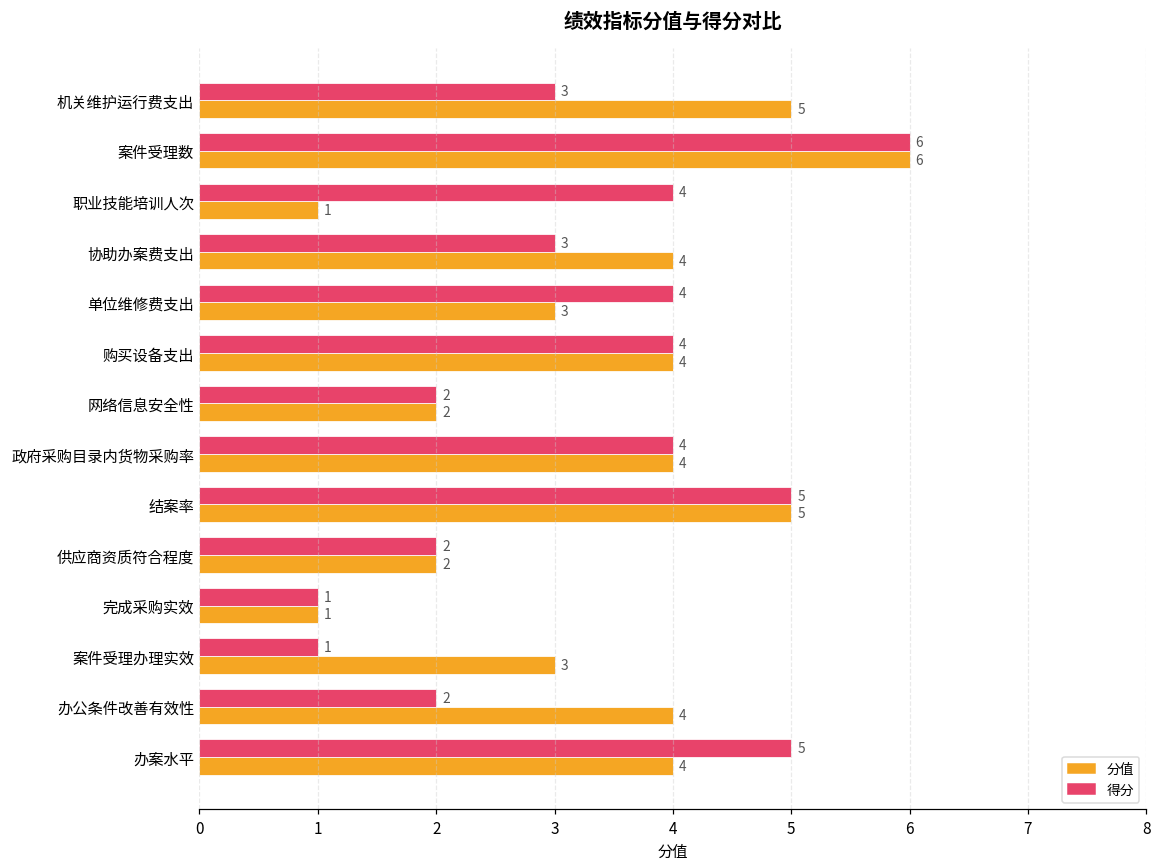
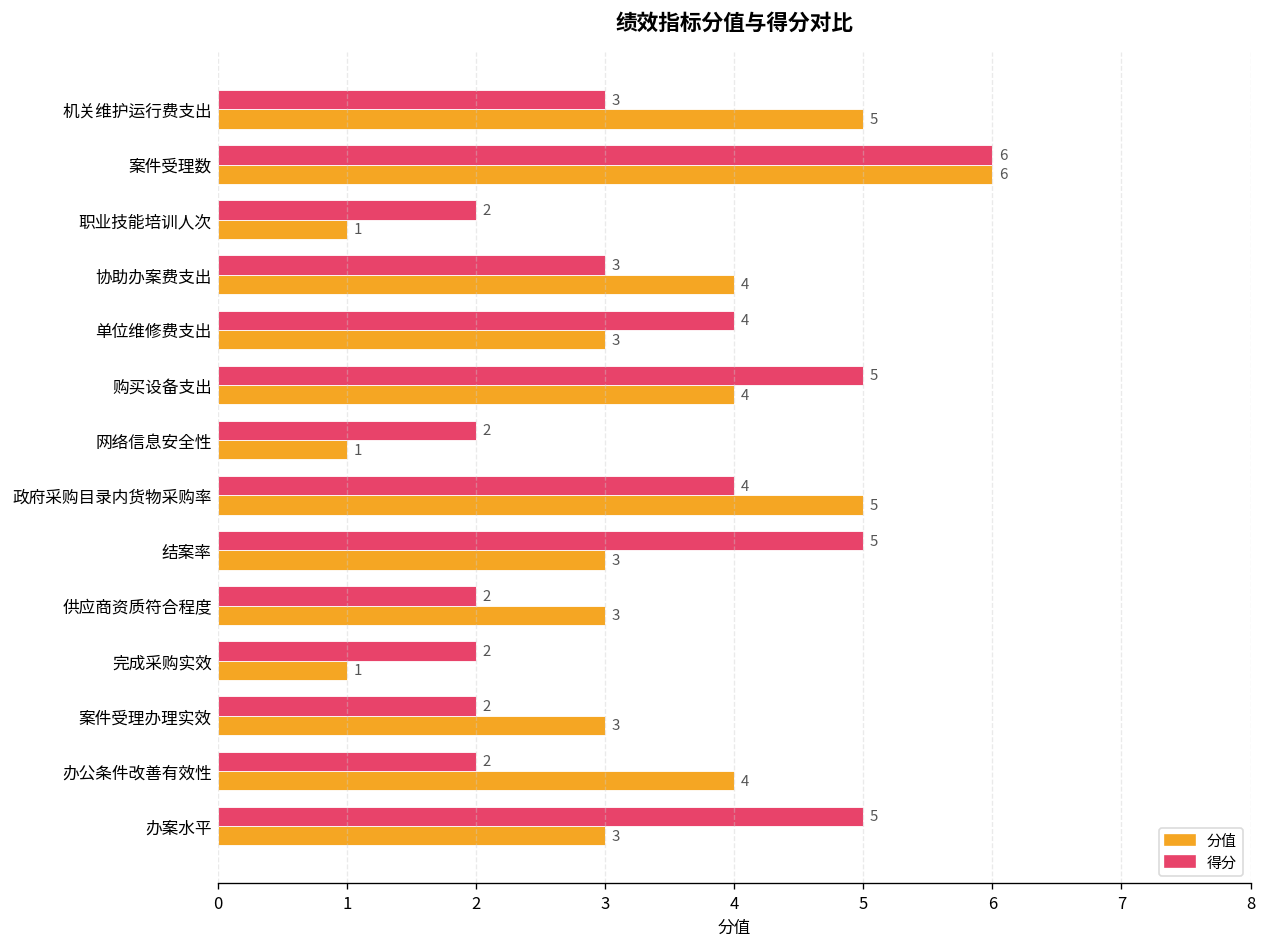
得分, 职业技能培训人次: 4 -> 2
得分, 购买设备支出: 4 -> 5
分值, 网络信息安全性: 2 -> 1
分值, 政府采购目录内货物采购率: 4 -> 5
分值, 结案率: 5 -> 3
分值, 供应商资质符合程度: 2 -> 3
得分, 完成采购实效: 1 -> 2
得分, 案件受理办理实效: 1 -> 2
分值, 办案水平: 4 -> 3
